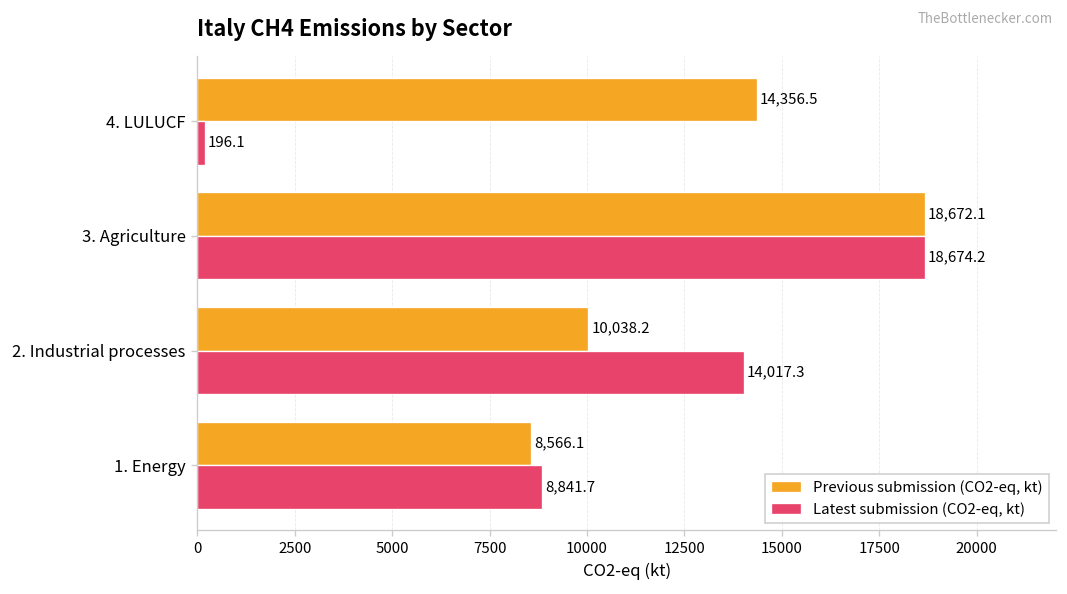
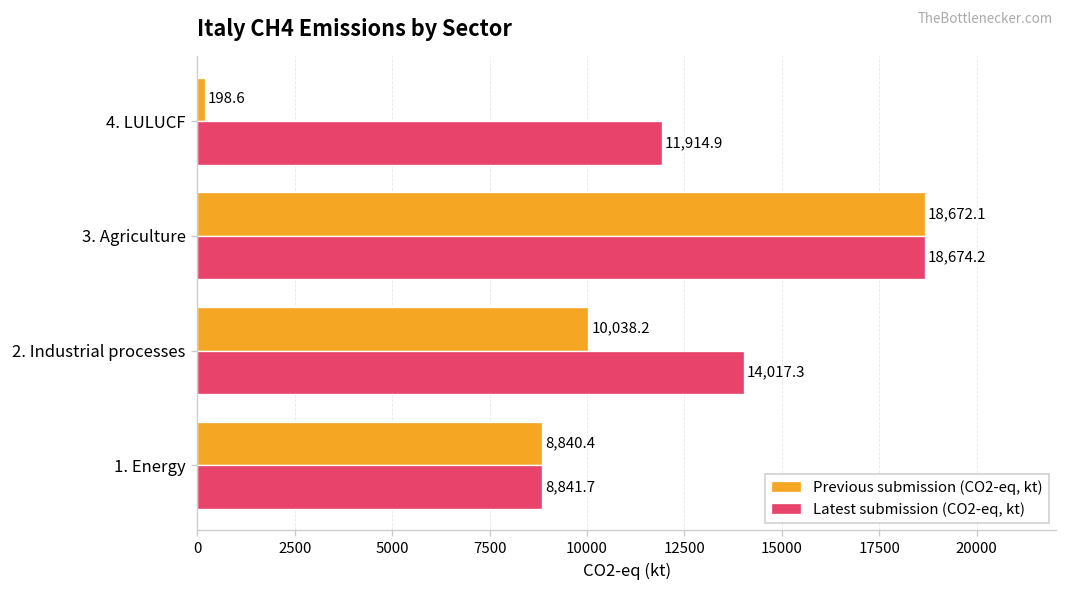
Previous submission (CO2-eq, kt), 4. LULUCF: 14,356.5 -> 198.6
Latest submission (CO2-eq, kt), 4. LULUCF: 196.1 -> 11,914.9
Previous submission (CO2-eq, kt), 1. Energy: 8,566.1 -> 8,840.4
